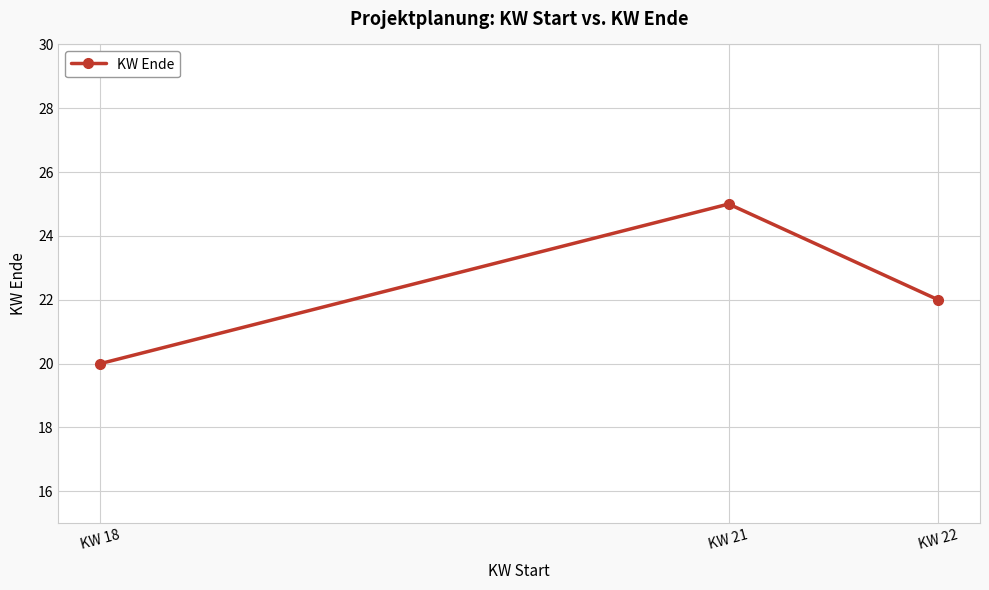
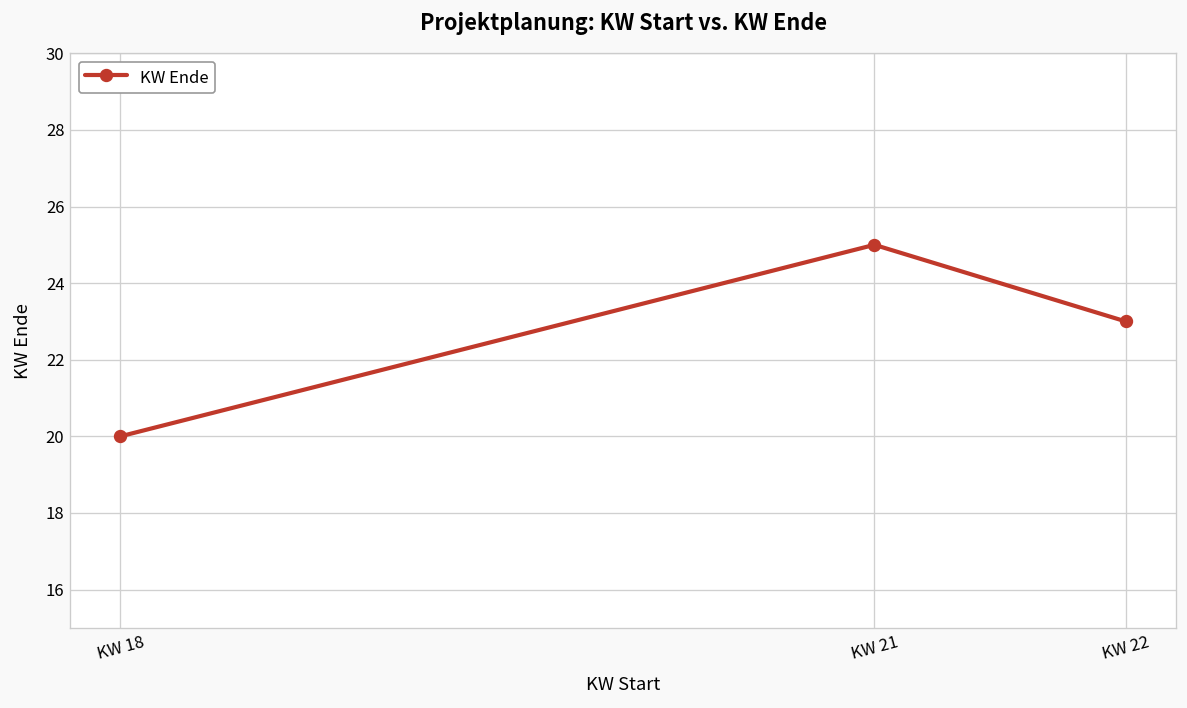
KW 22: 22 -> 23
